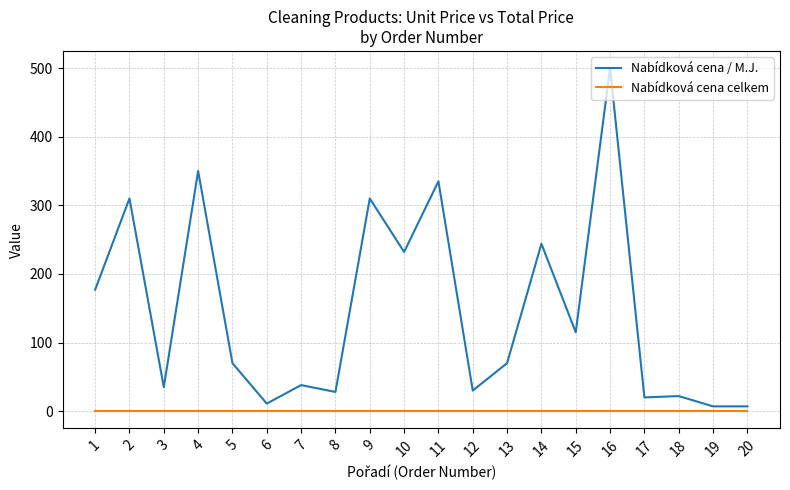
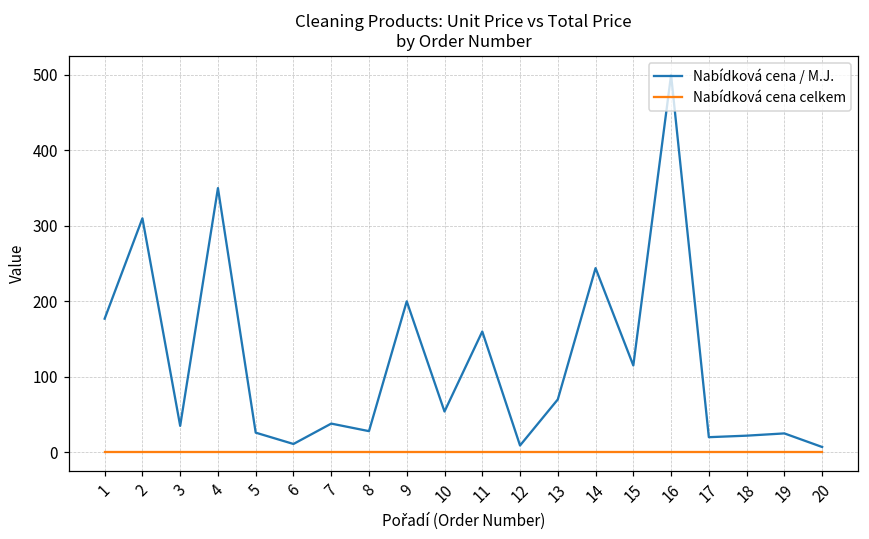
Nabídková cena / M.J., 5: 70 -> 30
Nabídková cena / M.J., 9: 310 -> 200
Nabídková cena / M.J., 10: 230 -> 50
Nabídková cena / M.J., 11: 340 -> 160
Nabídková cena / M.J., 12: 30 -> 10
Nabídková cena / M.J., 19: 10 -> 30
